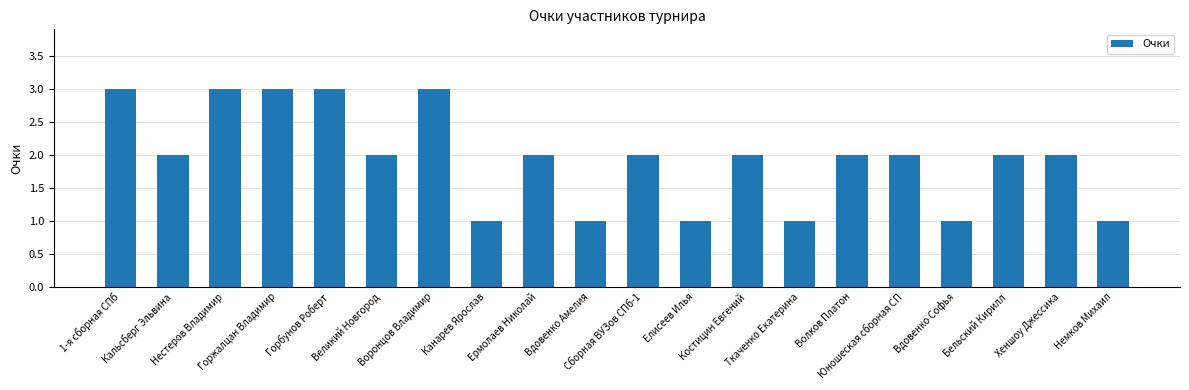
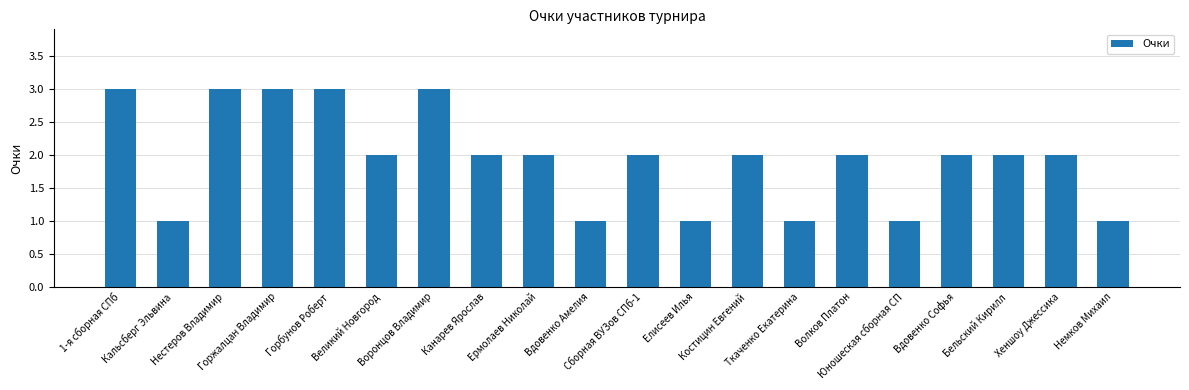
Кальсберг Эльвина: 2 -> 1
Канарев Ярослав: 1 -> 2
Юношеская сборная СП: 2 -> 1
Вдовенко Софья: 1 -> 2
